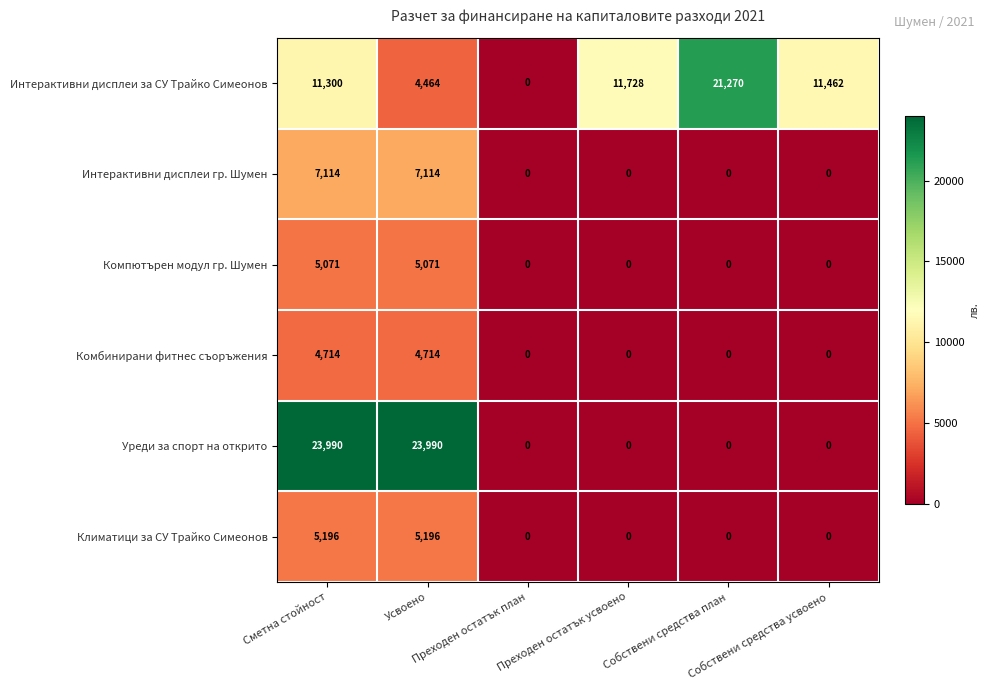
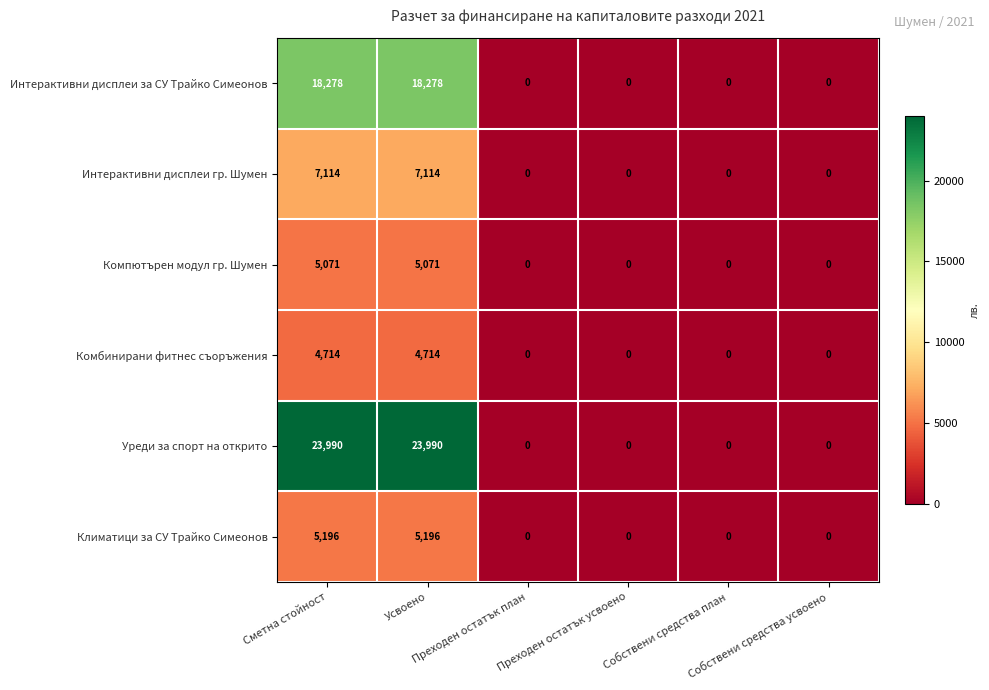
Интерактивни дисплеи за СУ Трайко Симеонов, Сметна стойност: 11,300 -> 18,278
Интерактивни дисплеи за СУ Трайко Симеонов, Усвоено: 4,464 -> 18,278
Интерактивни дисплеи за СУ Трайко Симеонов, Преходен остатък усвоено: 11,728 -> 0
Интерактивни дисплеи за СУ Трайко Симеонов, Собствени средства план: 21,270 -> 0
Интерактивни дисплеи за СУ Трайко Симеонов, Собствени средства усвоено: 11,462 -> 0
